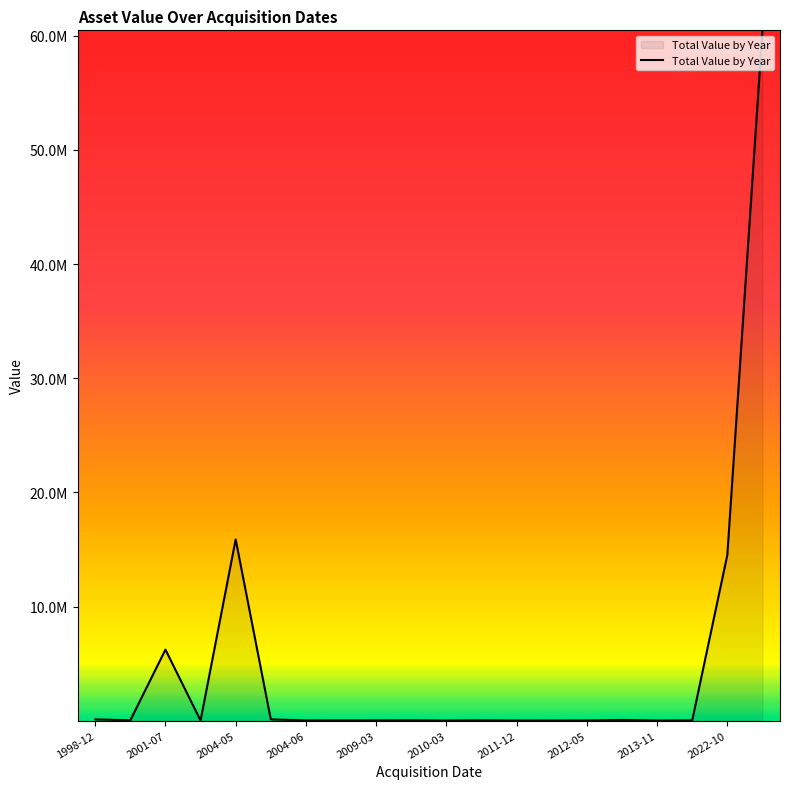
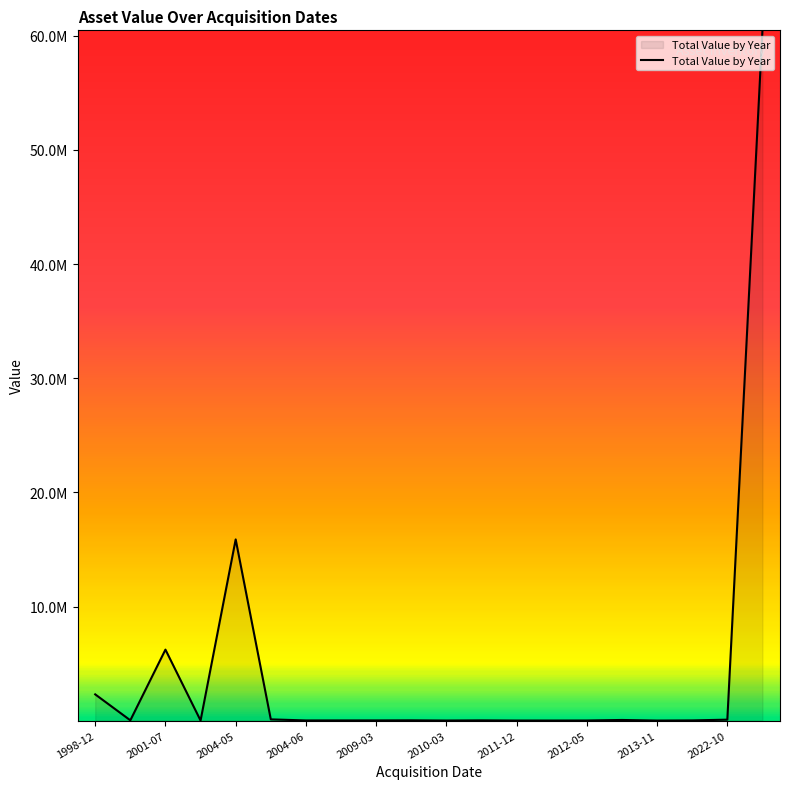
1998-12: 100000 -> 2300000
2022-10: 14500000 -> 100000
